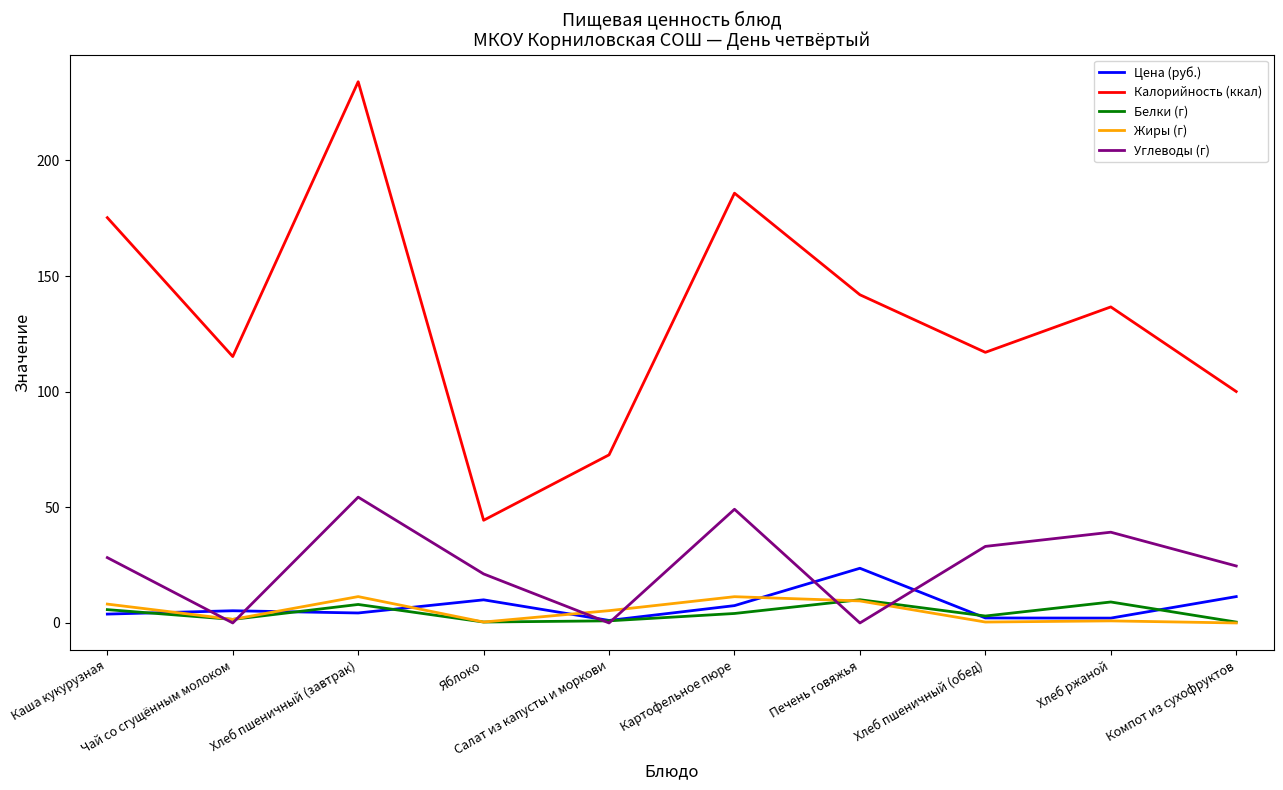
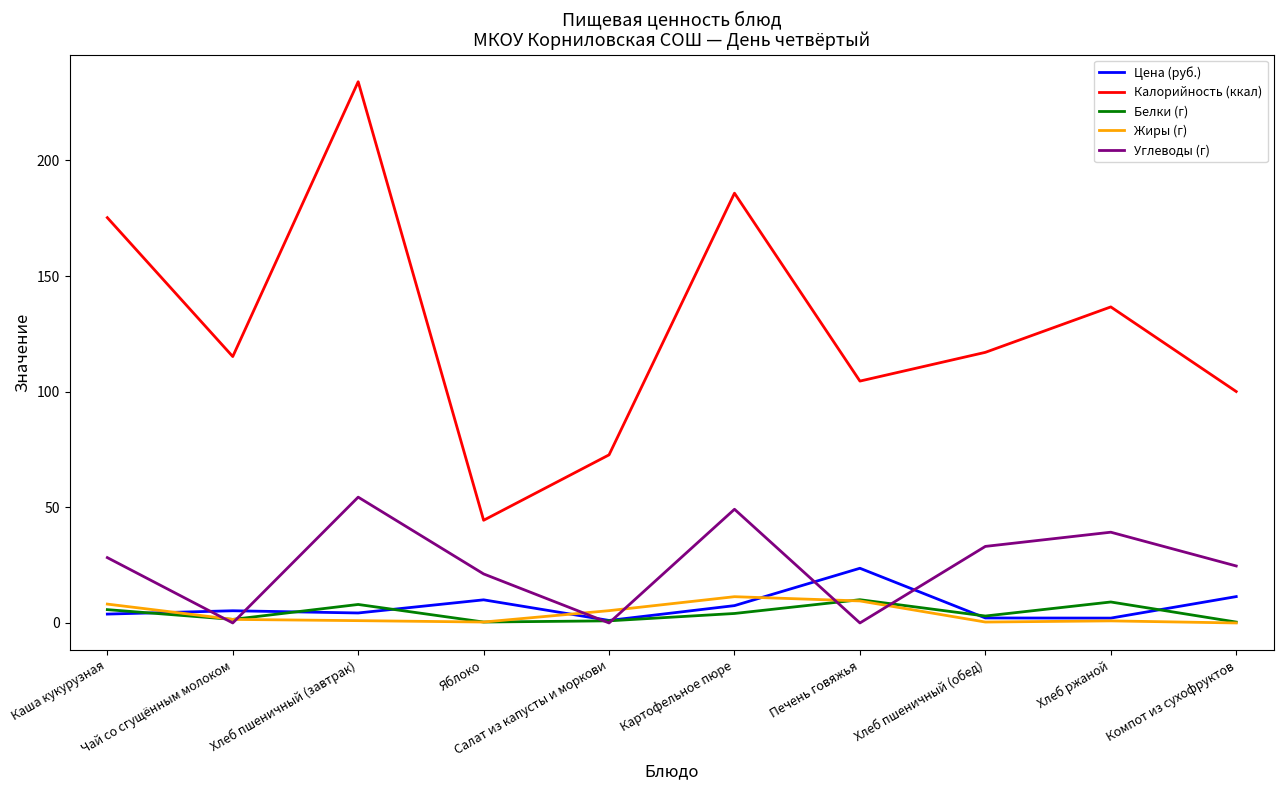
Жиры (г), Хлеб пшеничный (завтрак): 11 -> 1
Калорийность (ккал), Печень говяжья: 142 -> 105
